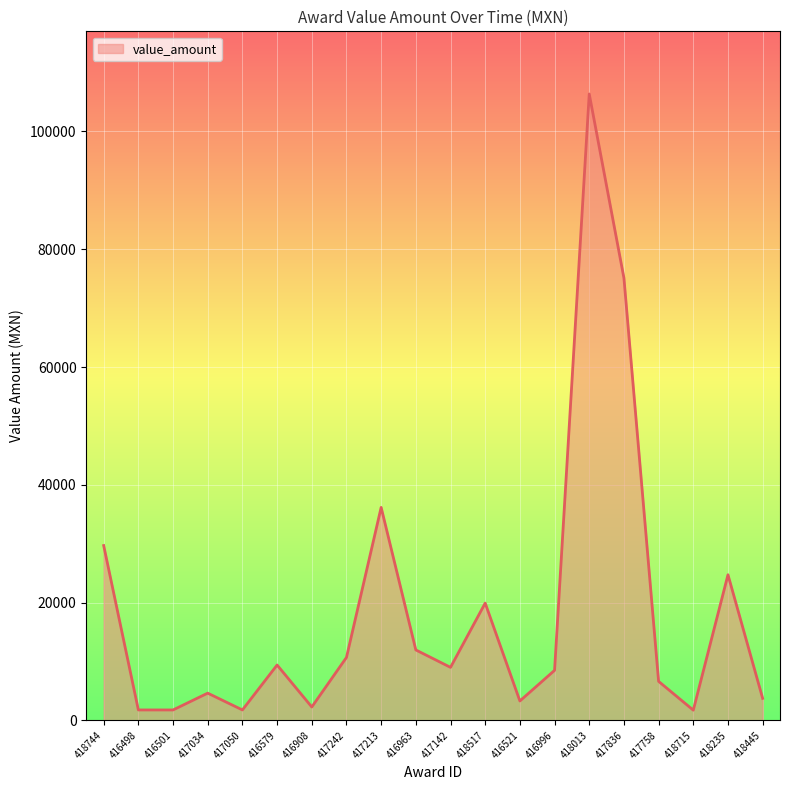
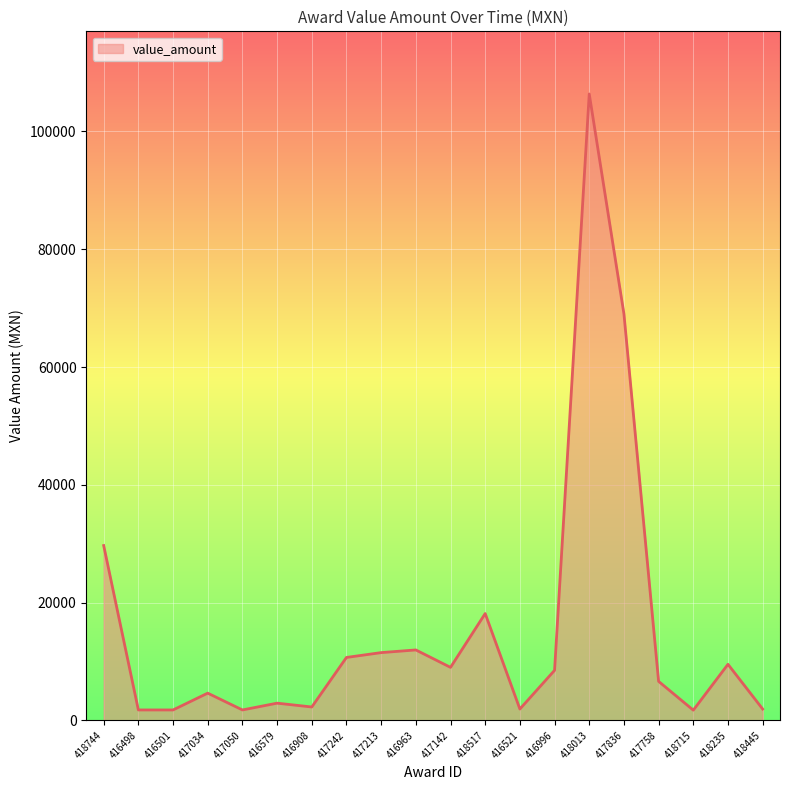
416579: 9000 -> 3000
417213: 36000 -> 11000
418517: 20000 -> 18000
416521: 3000 -> 2000
417836: 75000 -> 69000
418235: 25000 -> 10000
418445: 4000 -> 2000
